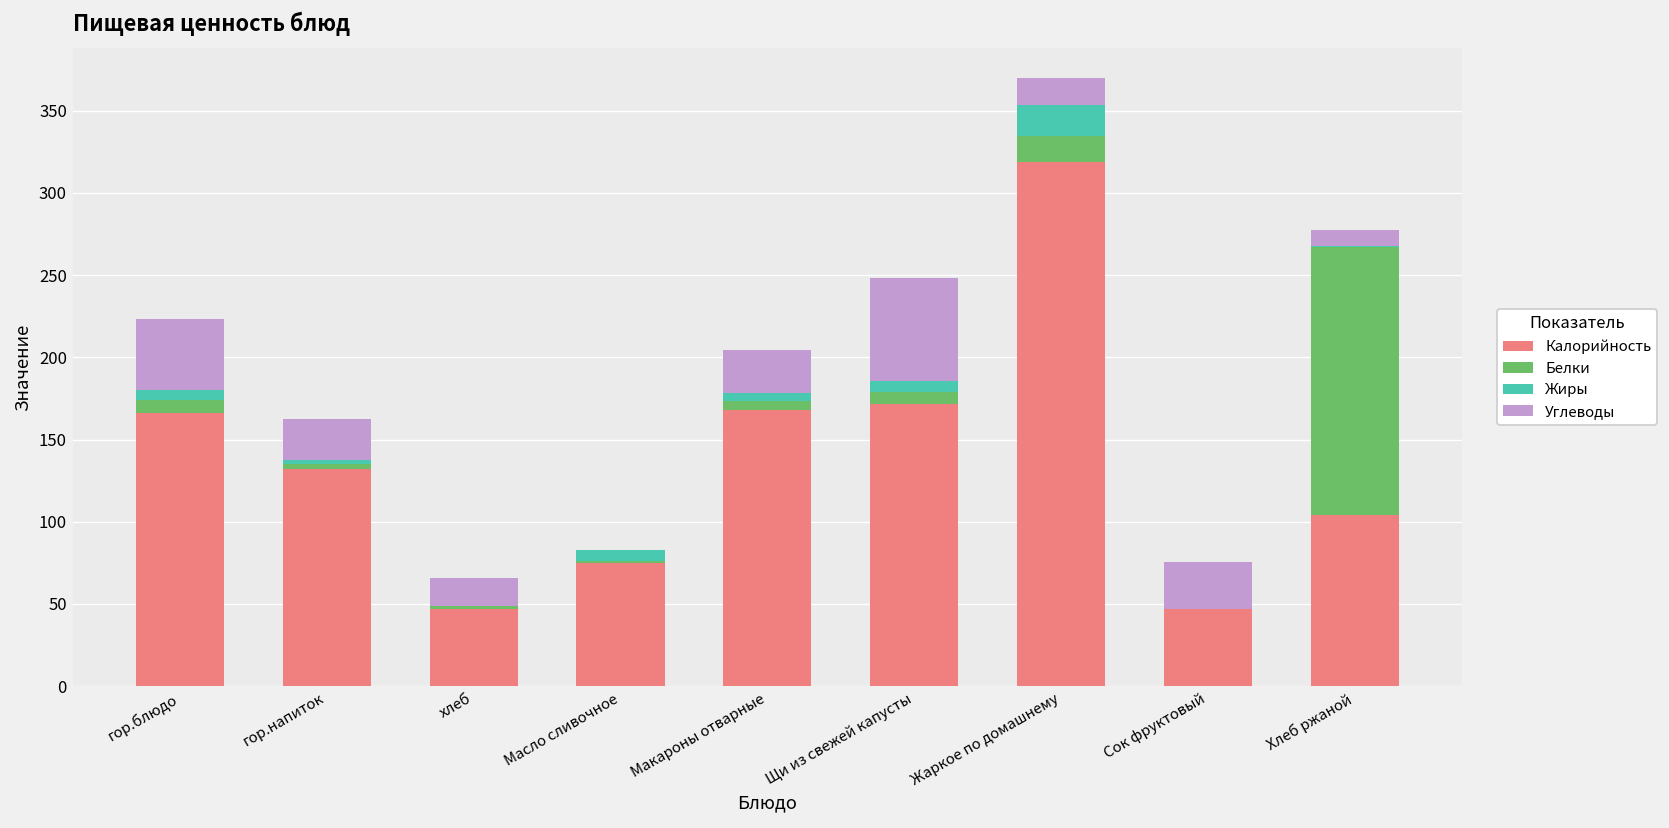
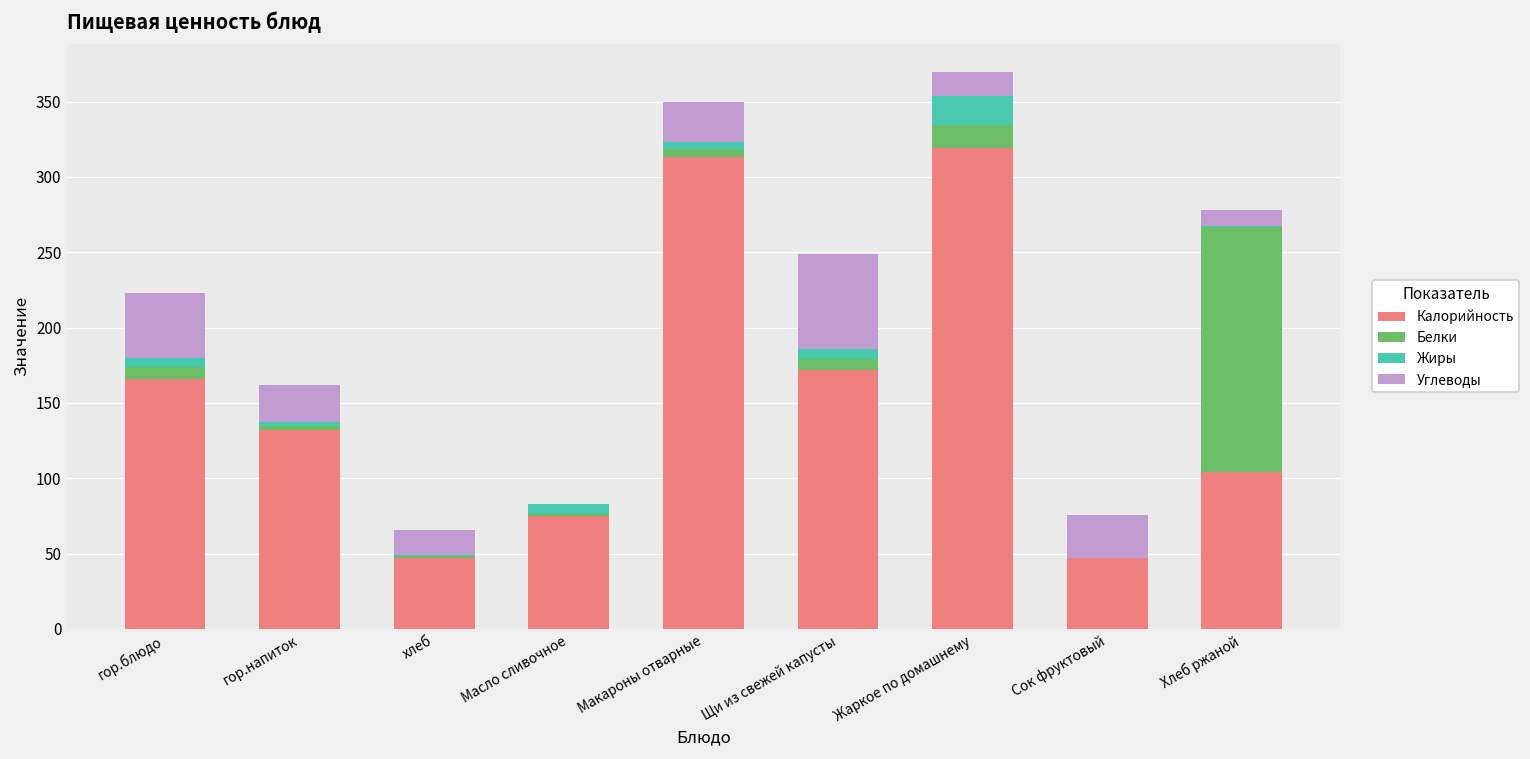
Калорийность, Макароны отварные: 168 -> 313
